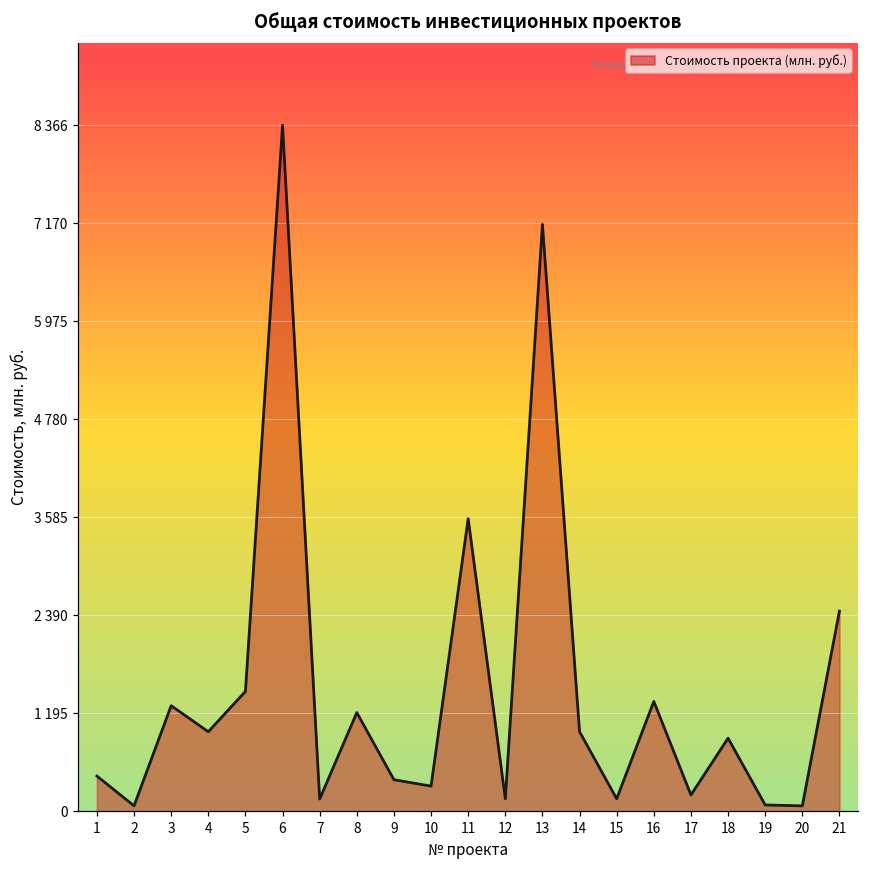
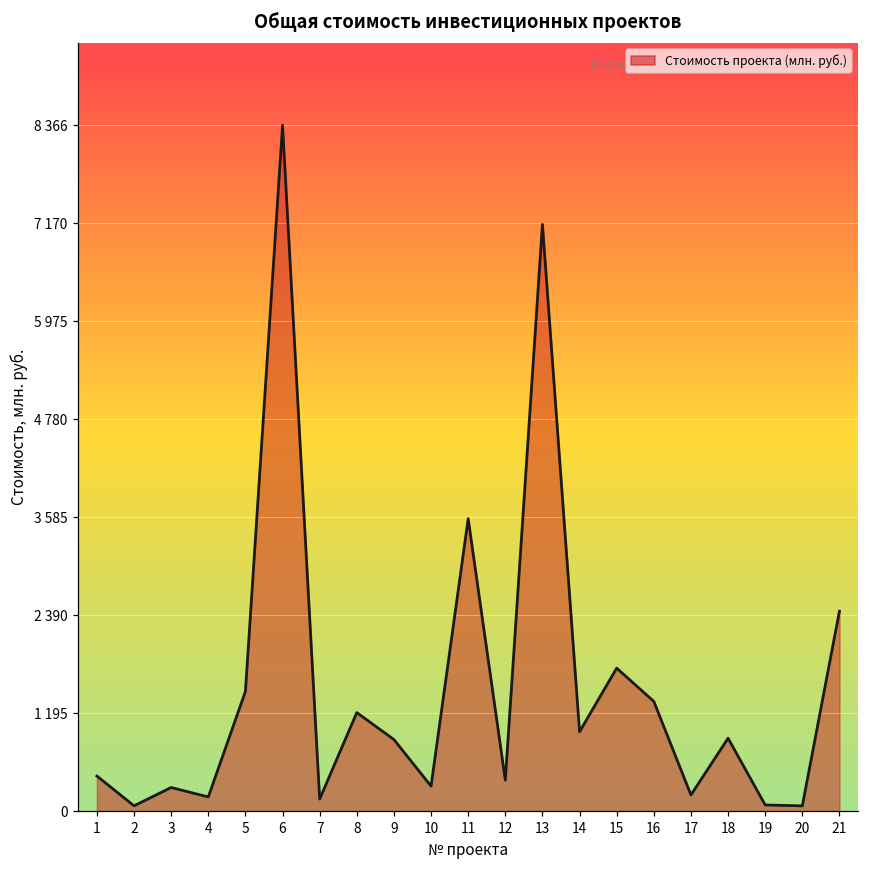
3: 1300 -> 300
4: 1000 -> 200
9: 400 -> 900
12: 200 -> 400
15: 200 -> 1700
